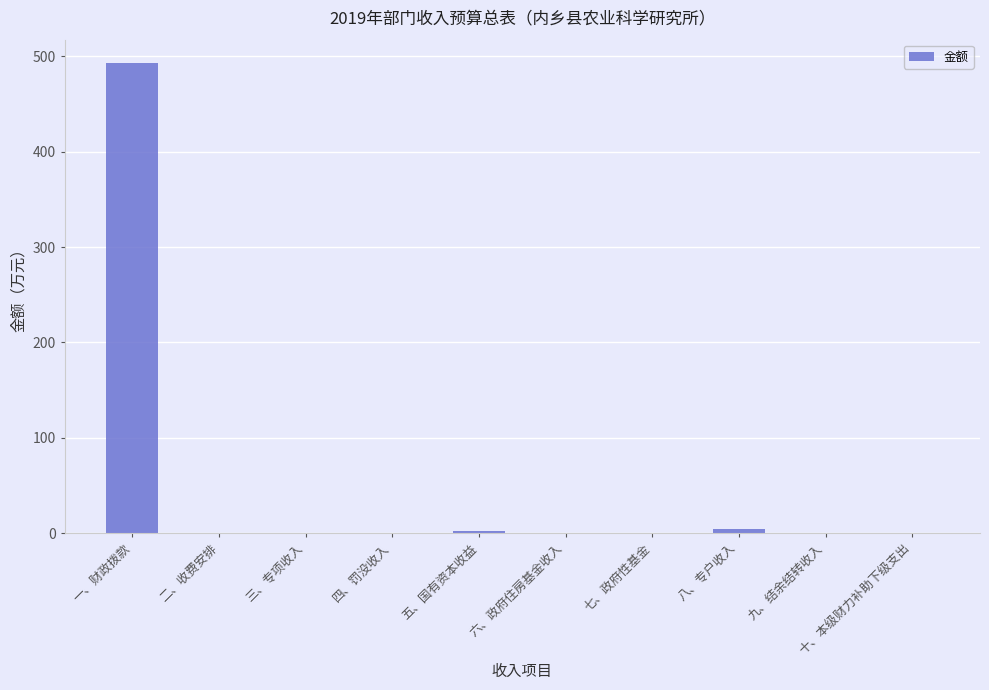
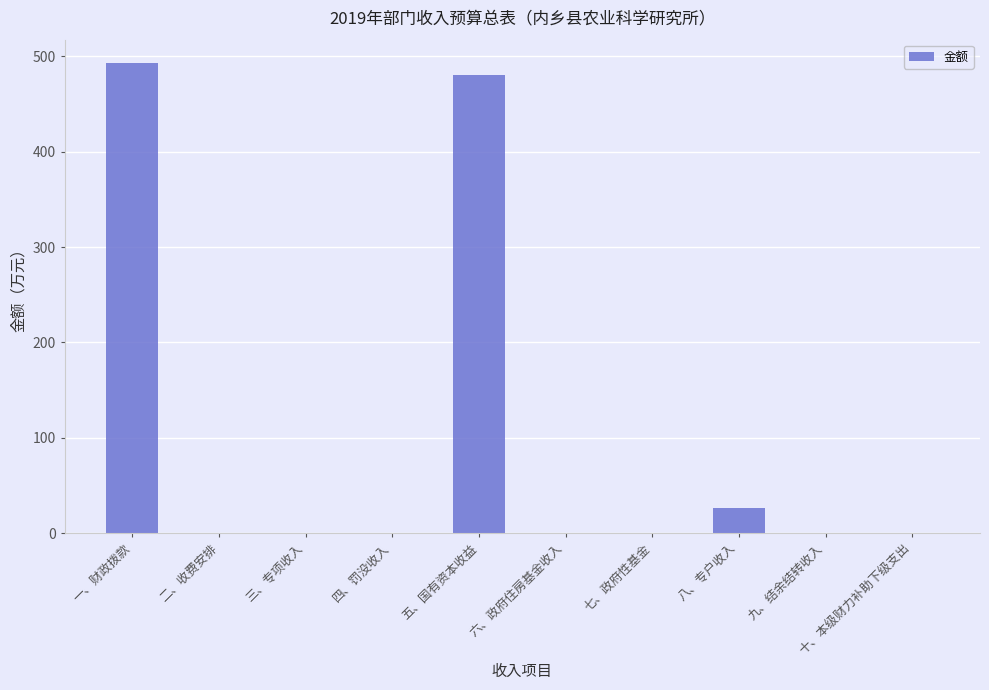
五、国有资本收益: 0 -> 480
八、专户收入: 0 -> 30
